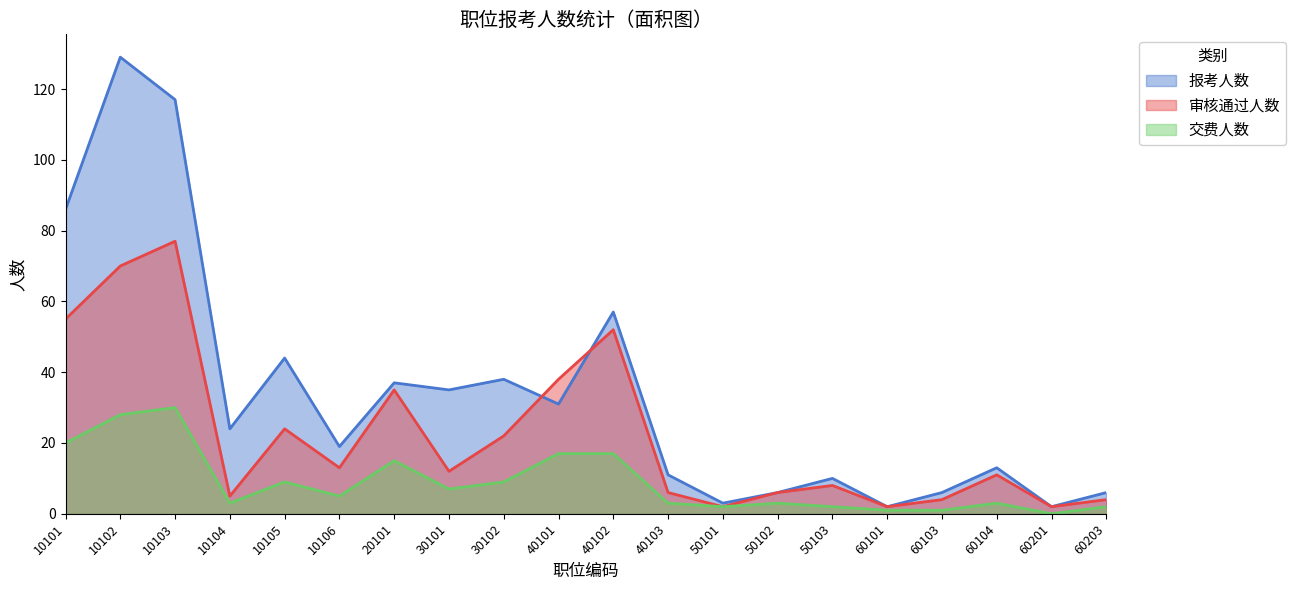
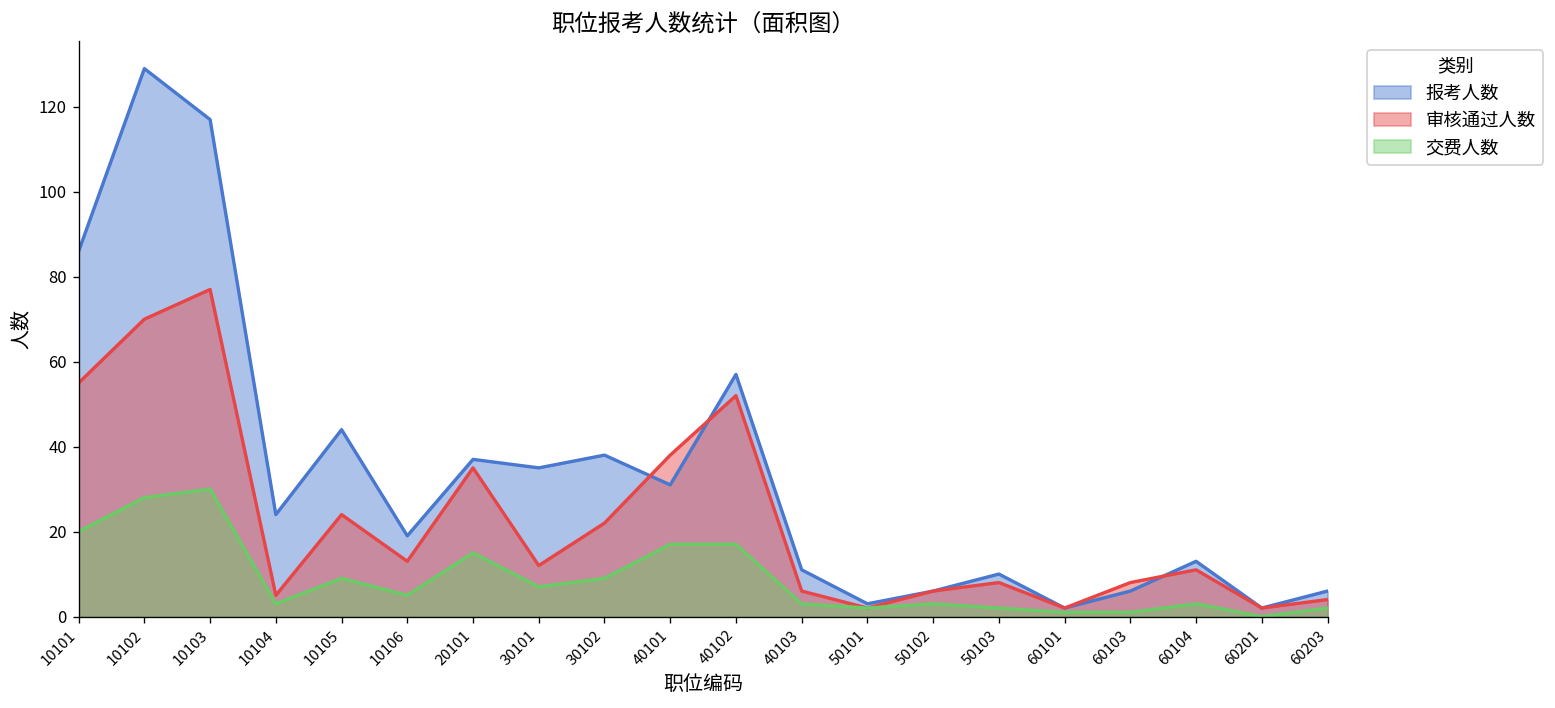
审核通过人数, 60103: 4 -> 8
